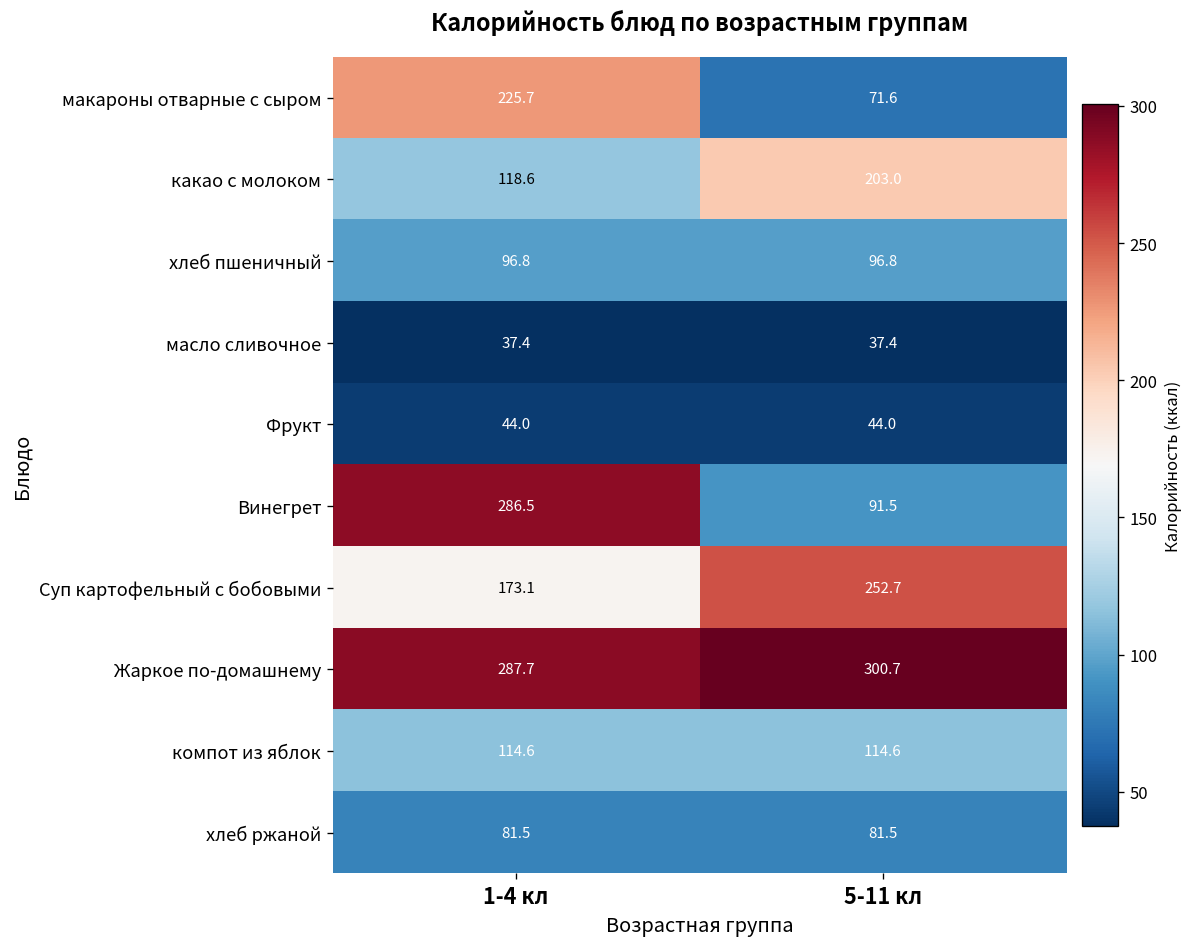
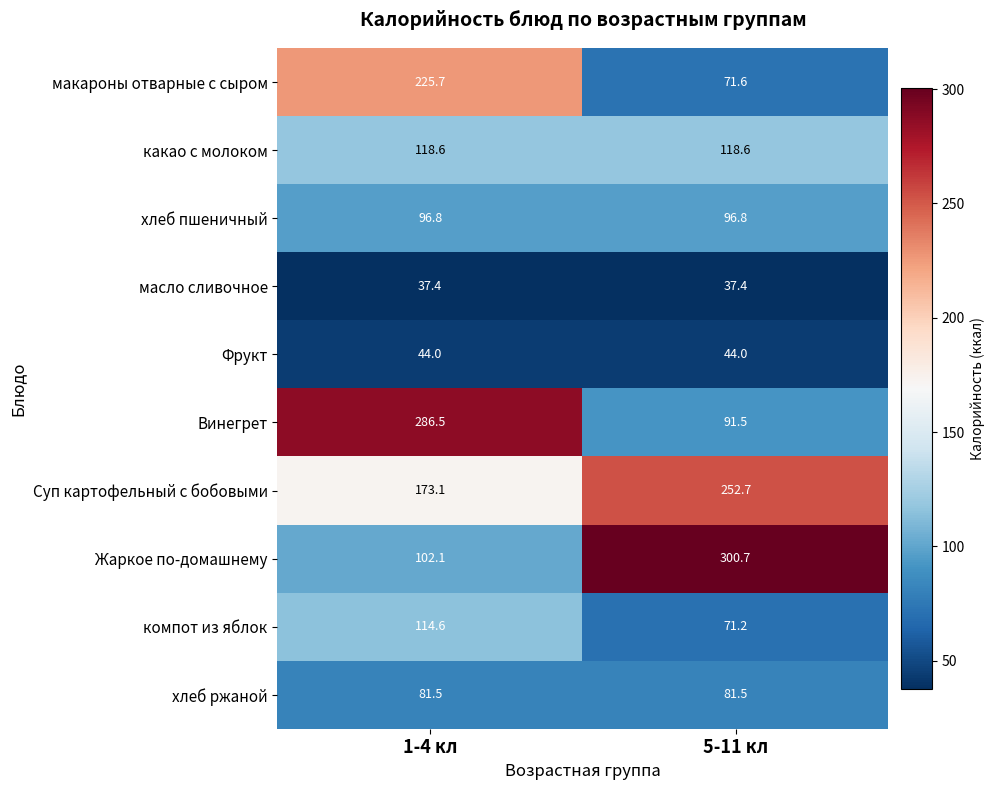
какао с молоком, 5-11 кл: 203.0 -> 118.6
Жаркое по-домашнему, 1-4 кл: 287.7 -> 102.1
компот из яблок, 5-11 кл: 114.6 -> 71.2
